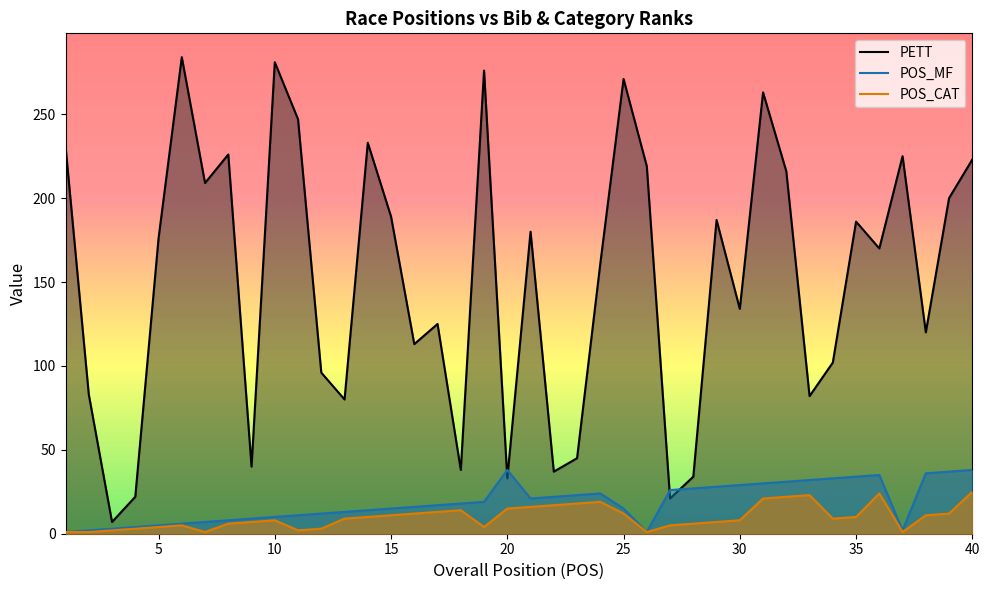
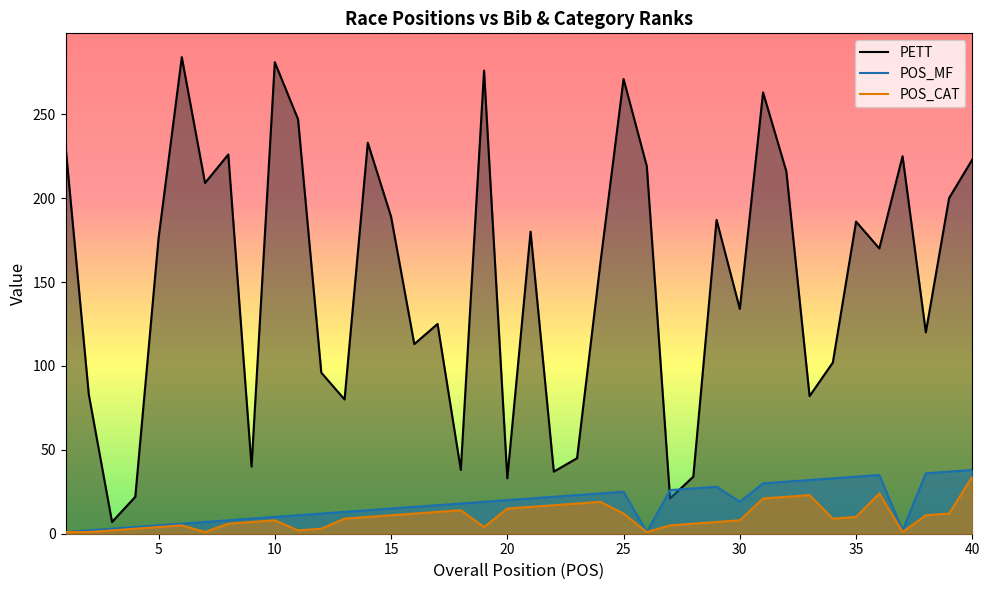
POS_MF, 20: 38 -> 20
POS_MF, 25: 15 -> 25
POS_MF, 30: 29 -> 19
POS_CAT, 40: 25 -> 34
